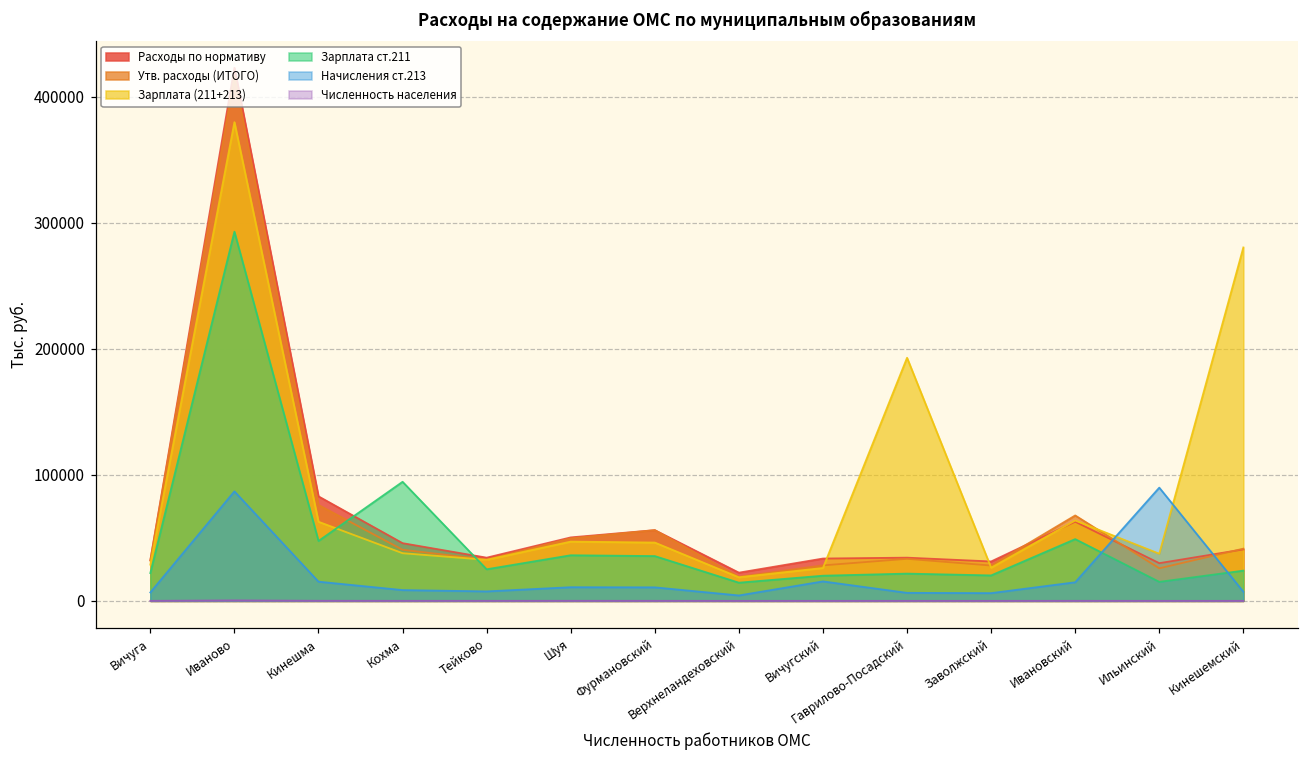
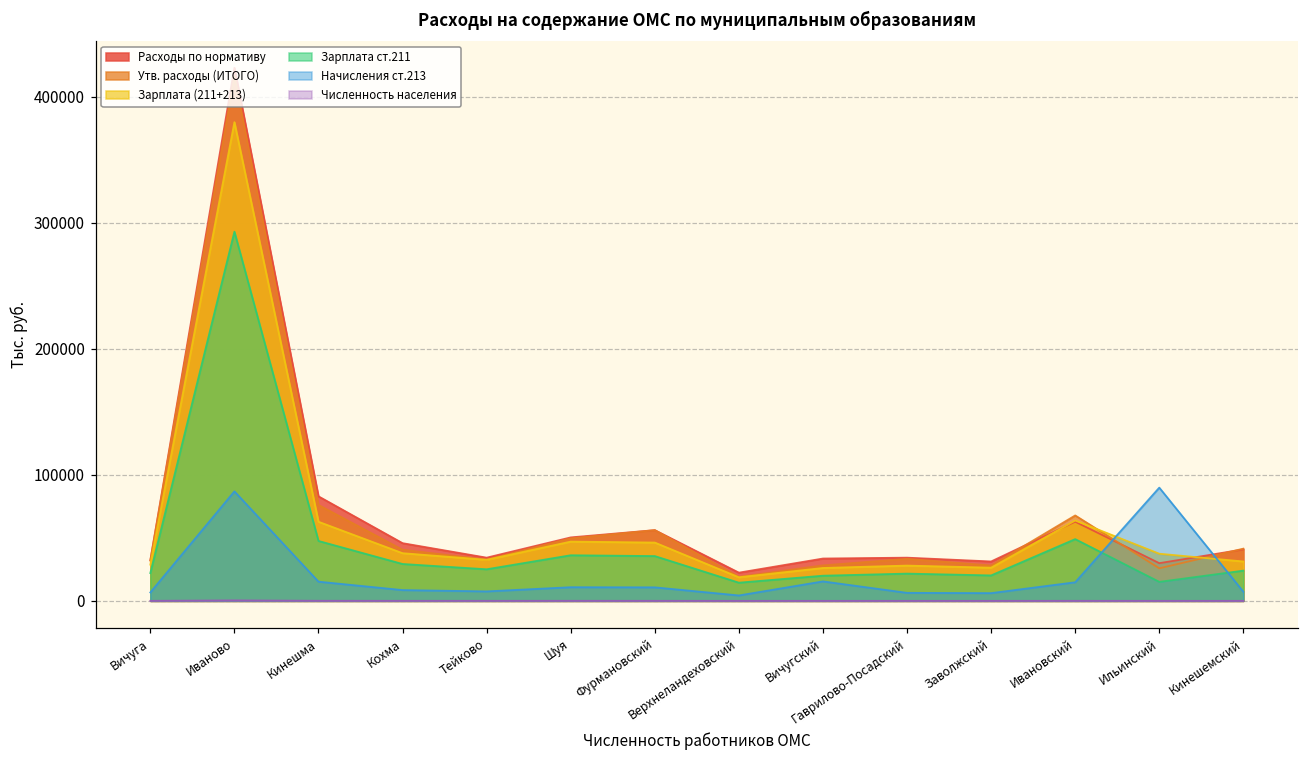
Зарплата ст.211, Кохма: 95000 -> 29000
Зарплата (211+213), Гаврилово-Посадский: 193000 -> 28000
Зарплата (211+213), Кинешемский: 281000 -> 31000
